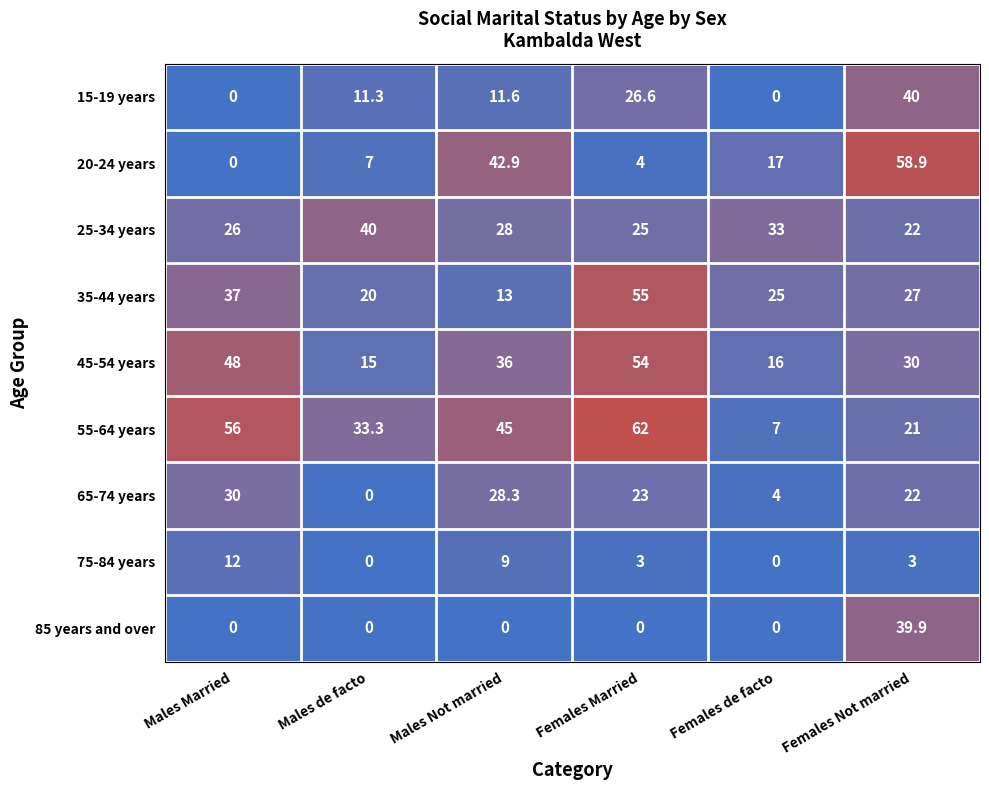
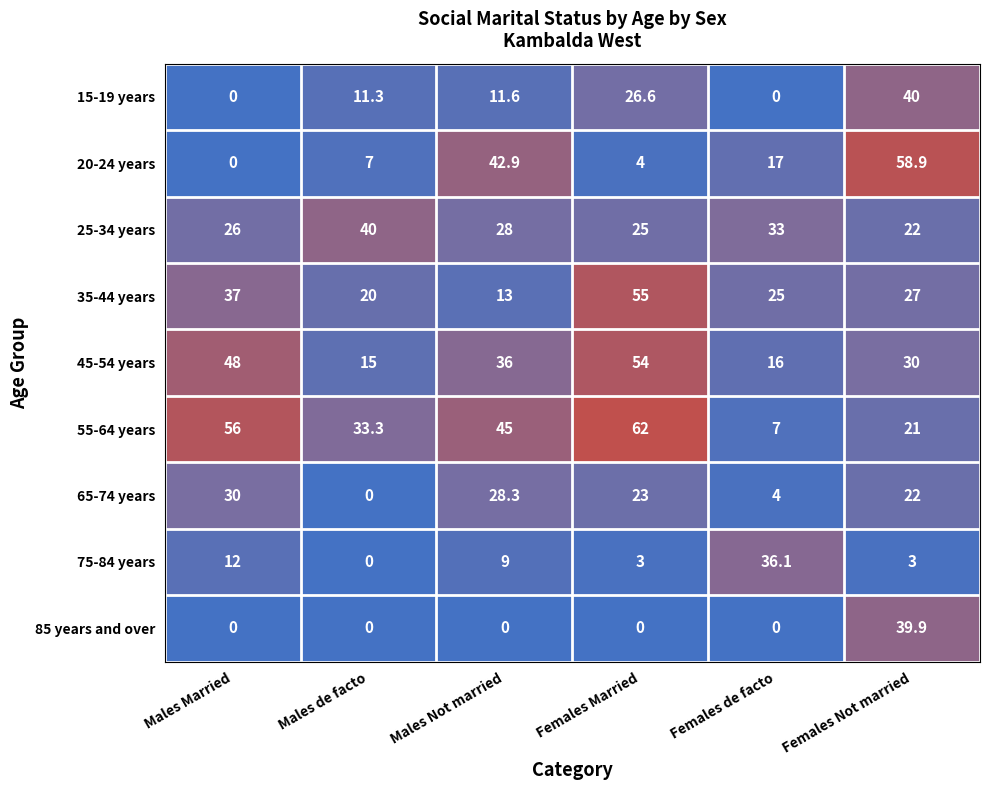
75-84 years, Females de facto: 0 -> 36.1
